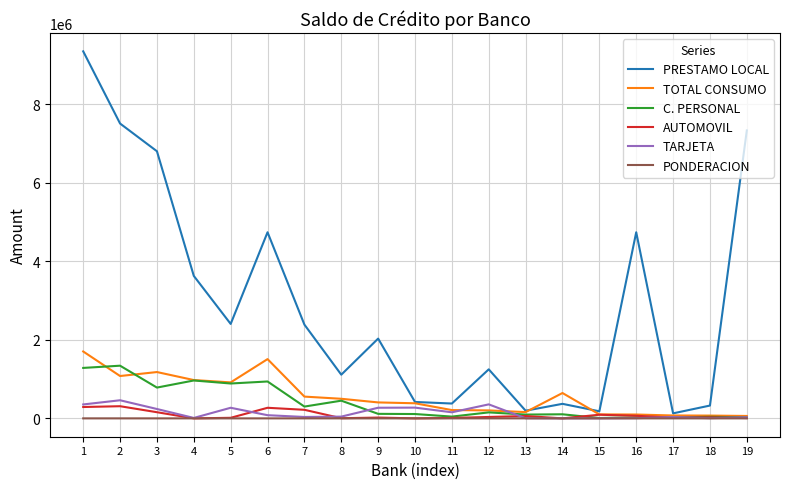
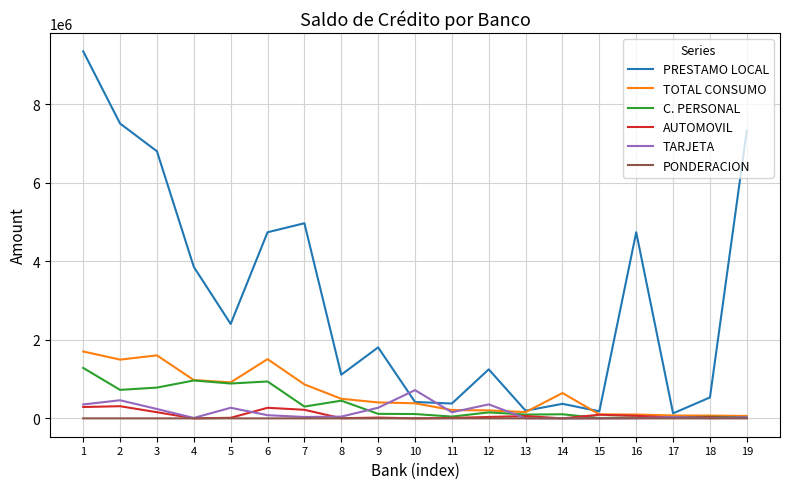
TOTAL CONSUMO, 2: 1100000 -> 1500000
C. PERSONAL, 2: 1300000 -> 700000
TOTAL CONSUMO, 3: 1200000 -> 1600000
PRESTAMO LOCAL, 4: 3600000 -> 3900000
PRESTAMO LOCAL, 7: 2400000 -> 5000000
TOTAL CONSUMO, 7: 600000 -> 900000
PRESTAMO LOCAL, 9: 2000000 -> 1800000
TARJETA, 10: 300000 -> 700000
PRESTAMO LOCAL, 18: 300000 -> 500000
